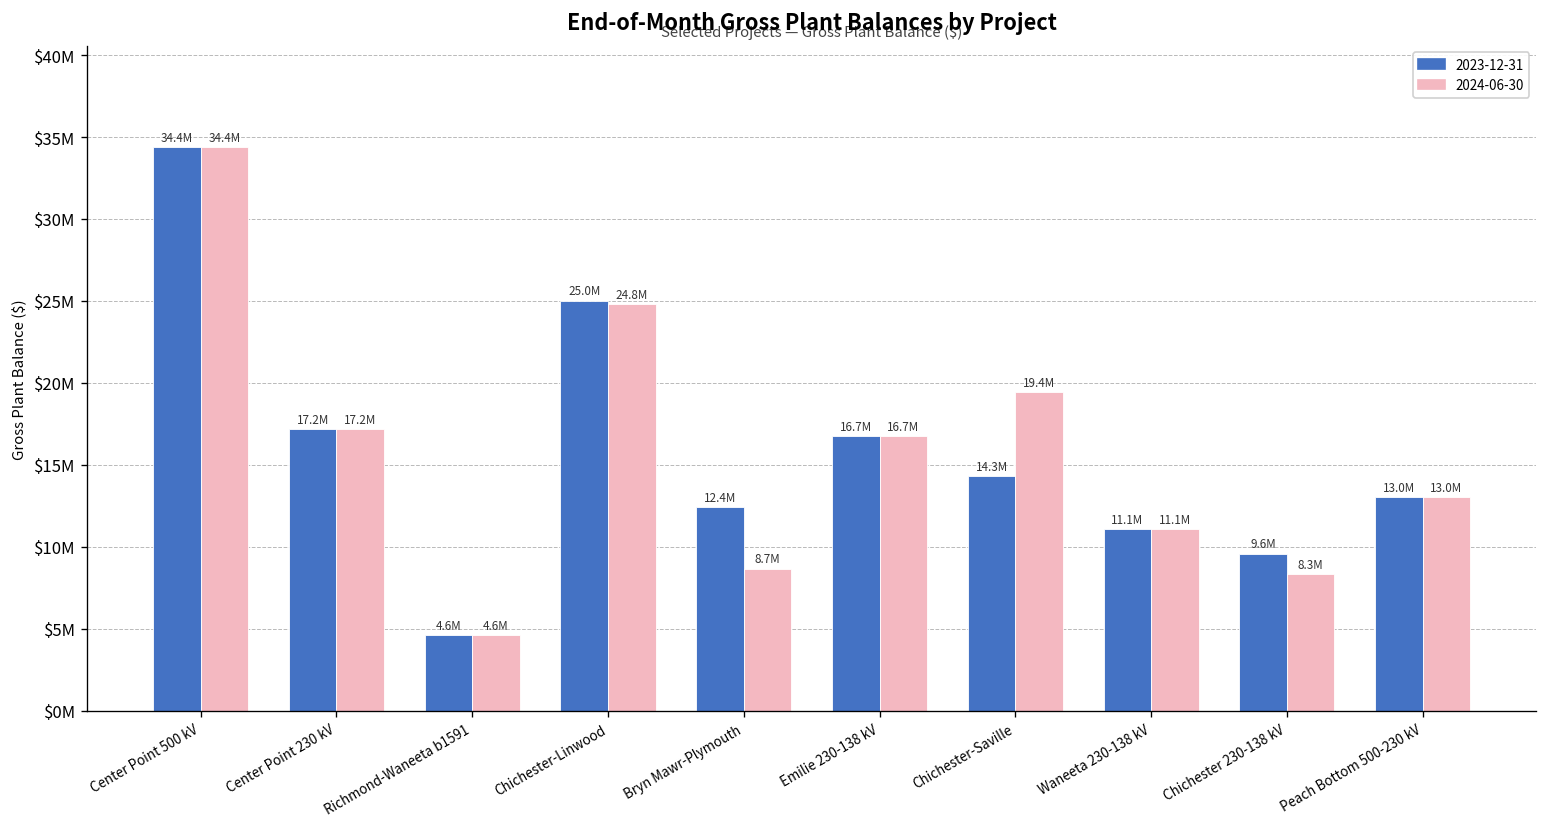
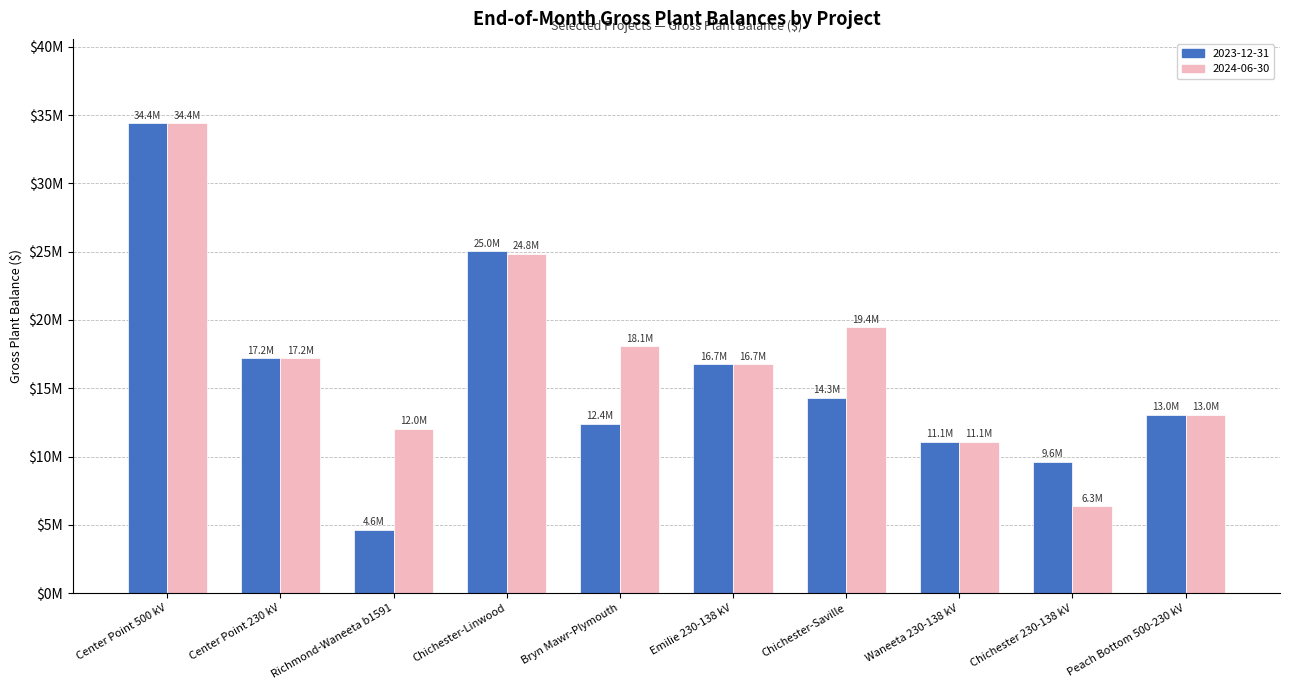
2024-06-30, Richmond-Waneeta b1591: 4.6M -> 12.0M
2024-06-30, Bryn Mawr-Plymouth: 8.7M -> 18.1M
2024-06-30, Chichester 230-138 kV: 8.3M -> 6.3M
